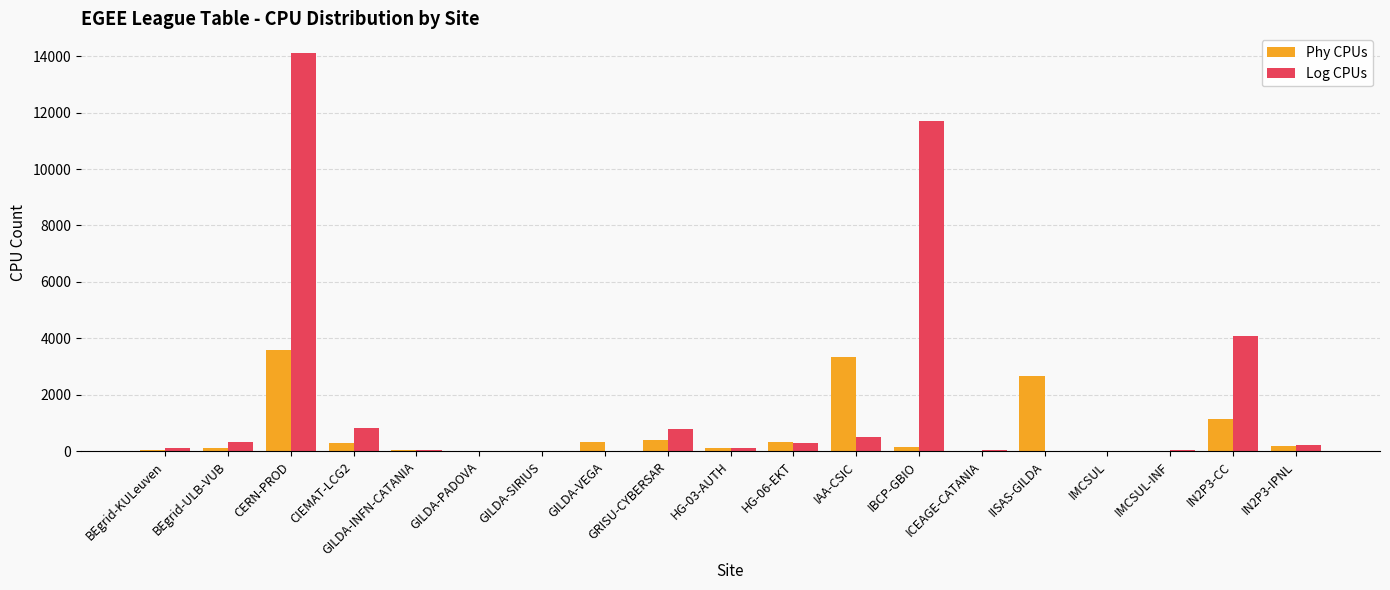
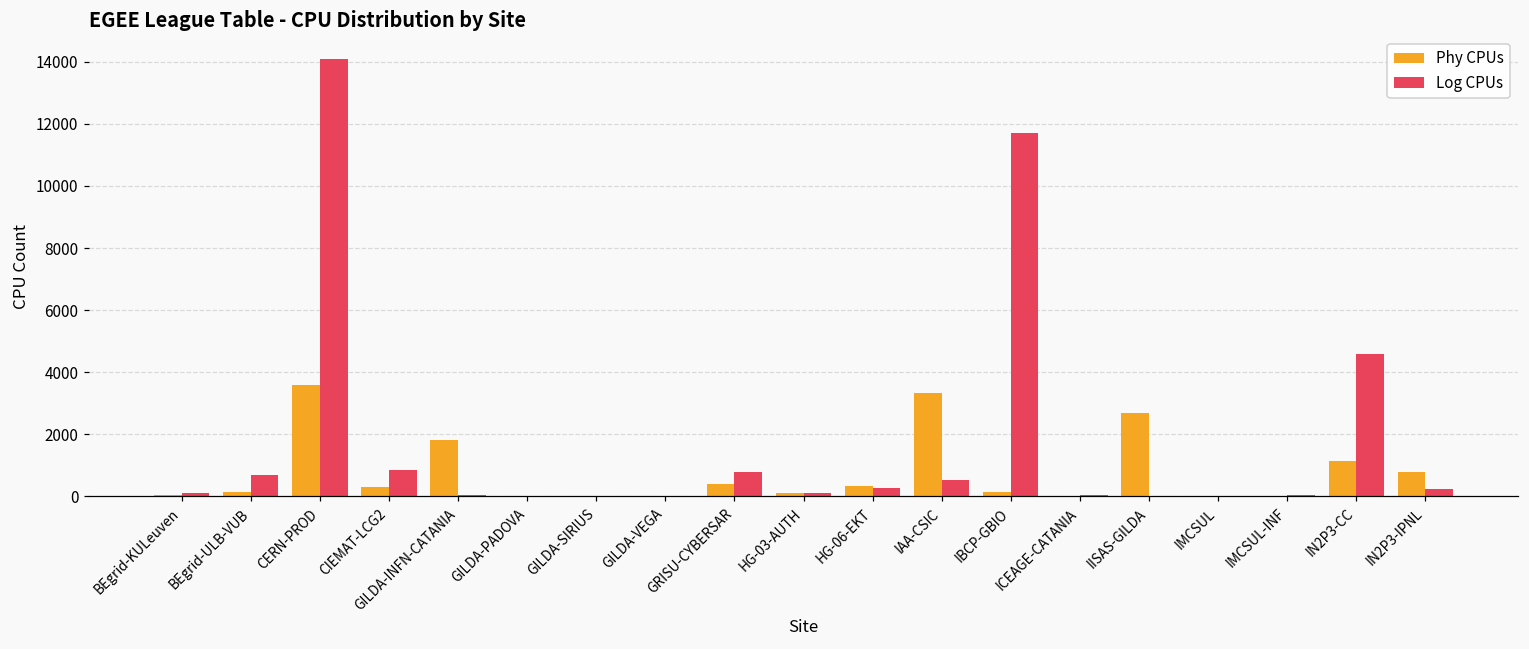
Log CPUs, BEgrid-ULB-VUB: 300 -> 700
Phy CPUs, GILDA-INFN-CATANIA: 0 -> 1800
Phy CPUs, GILDA-VEGA: 300 -> 0
Log CPUs, IN2P3-CC: 4100 -> 4600
Phy CPUs, IN2P3-IPNL: 200 -> 800
